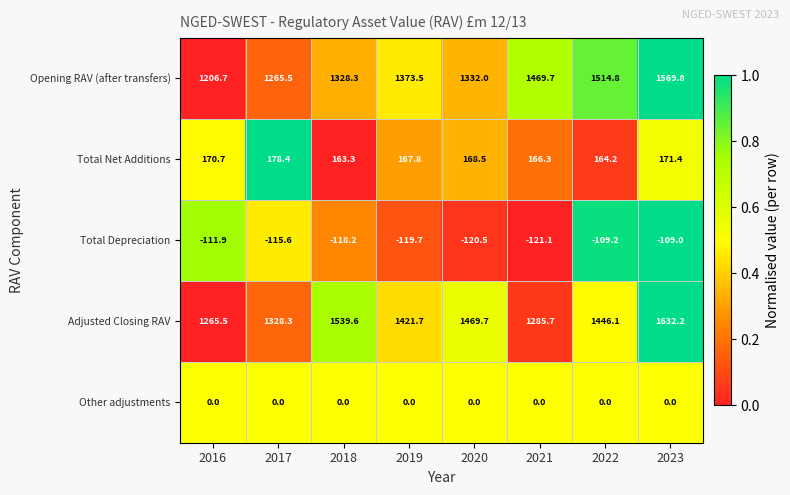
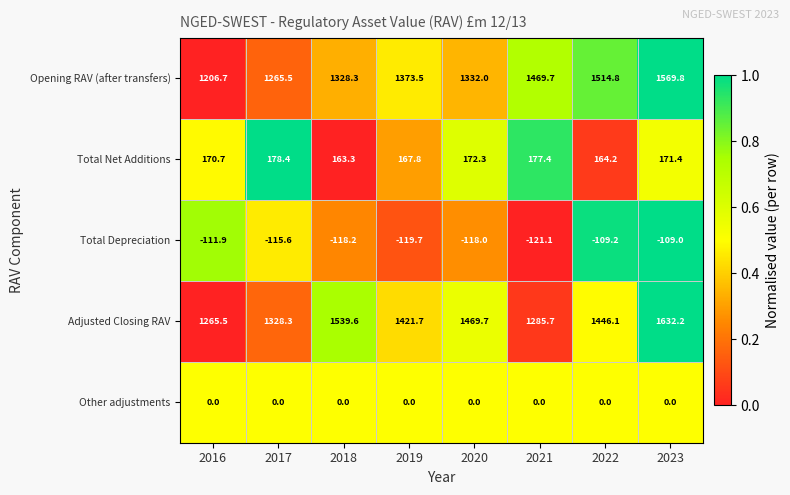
Total Net Additions, 2020: 168.5 -> 172.3
Total Net Additions, 2021: 166.3 -> 177.4
Total Depreciation, 2020: -120.5 -> -118.0
